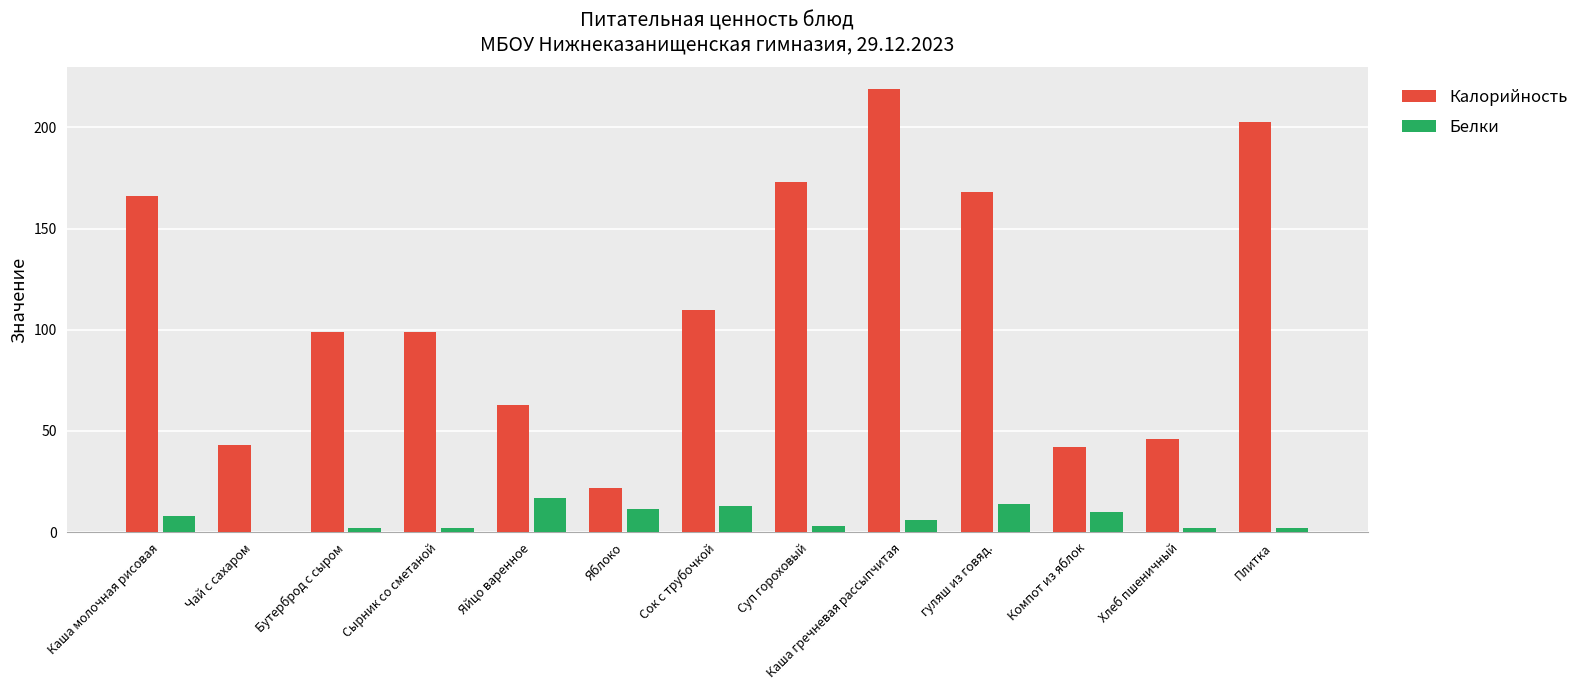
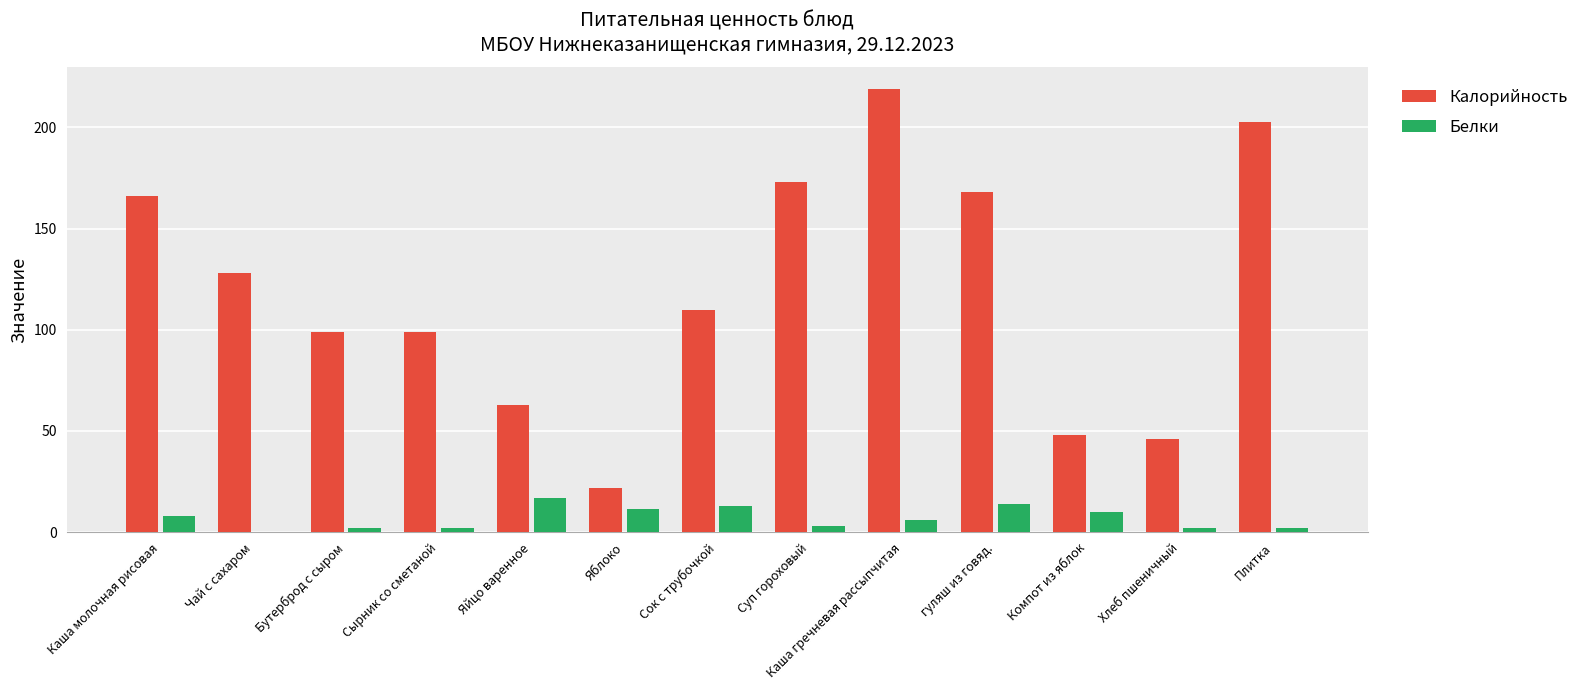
Калорийность, Чай с сахаром: 43 -> 128
Калорийность, Компот из яблок: 42 -> 48
